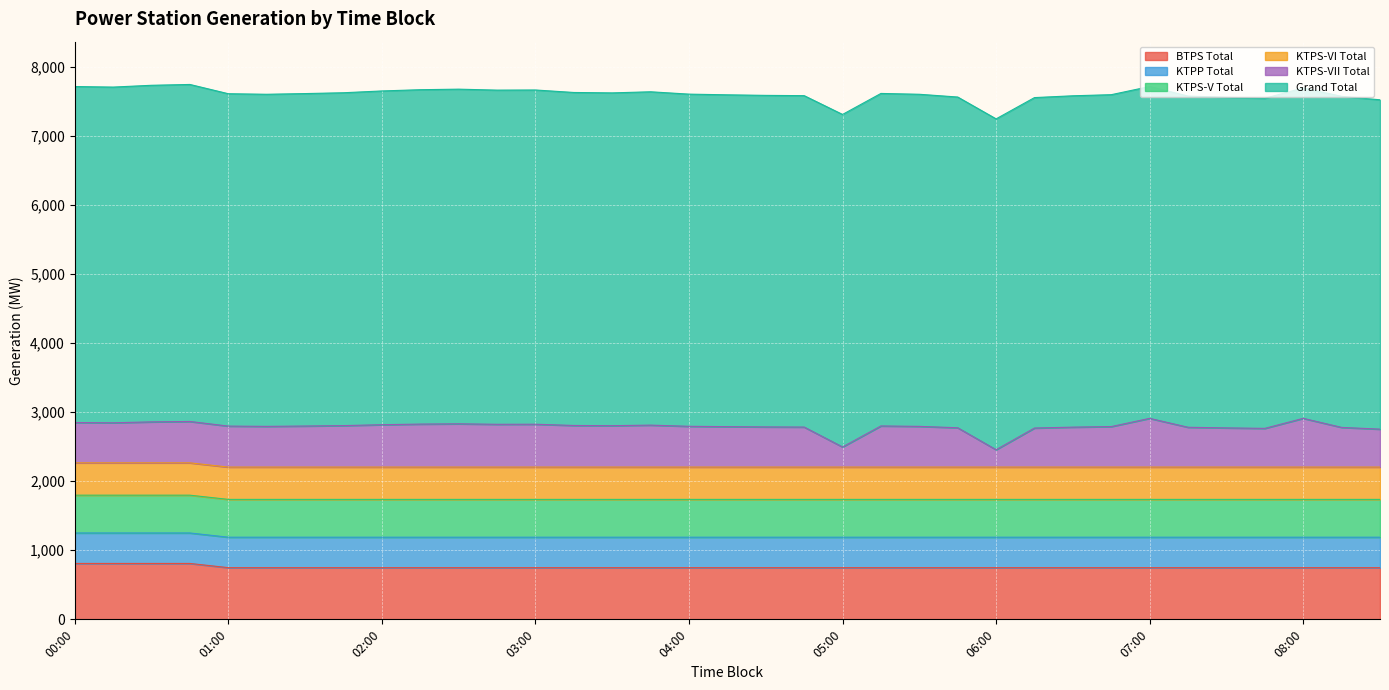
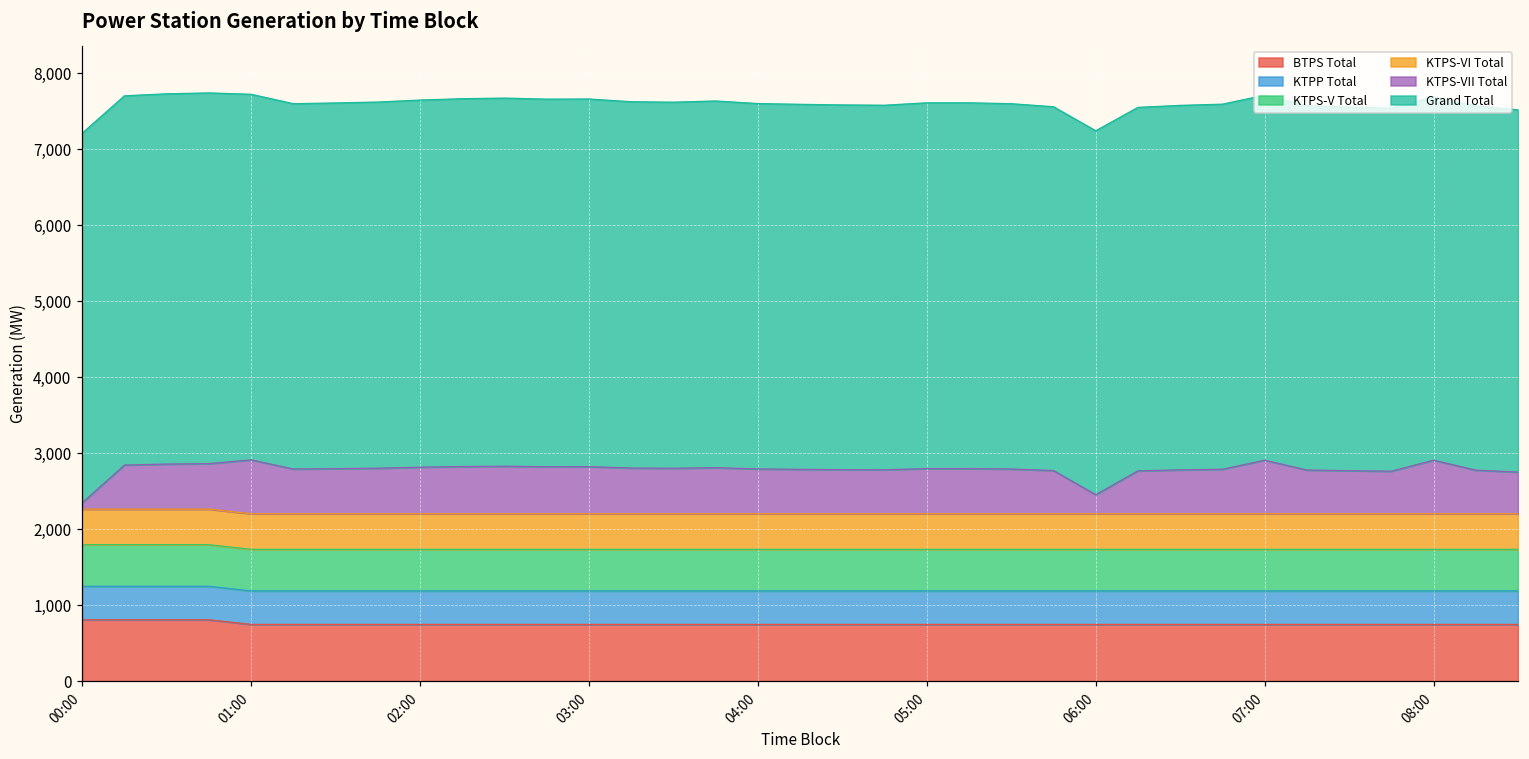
KTPS-VII Total, 00:00: 600 -> 100
KTPS-VII Total, 01:00: 600 -> 700
KTPS-VII Total, 05:00: 300 -> 600
